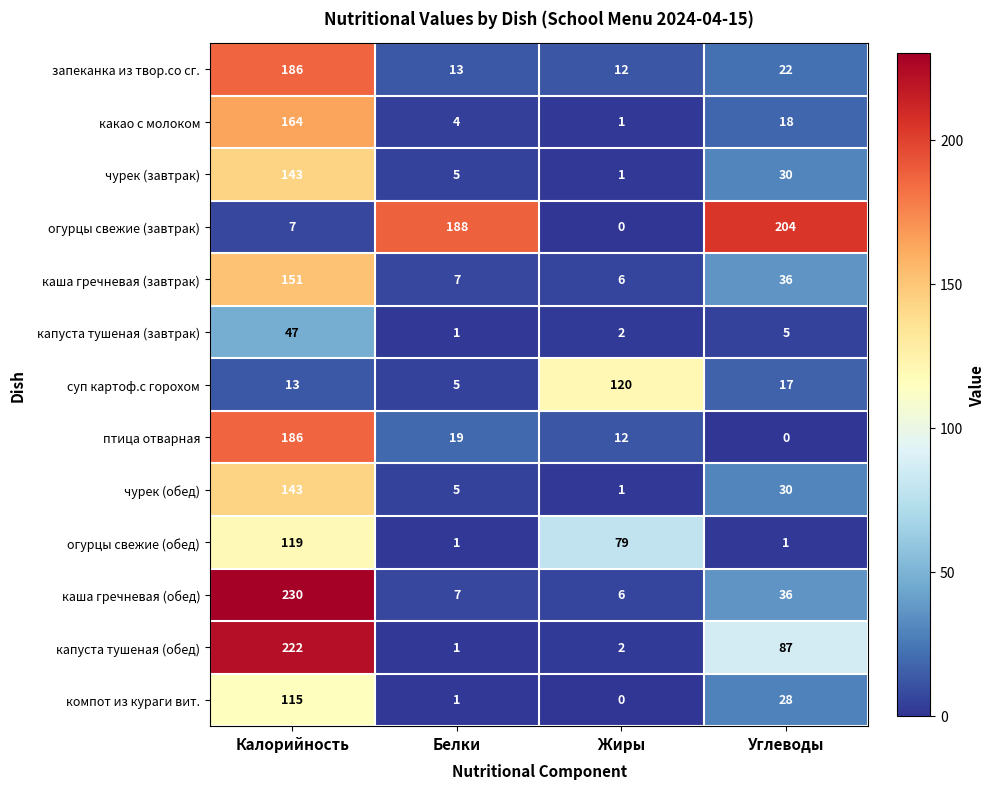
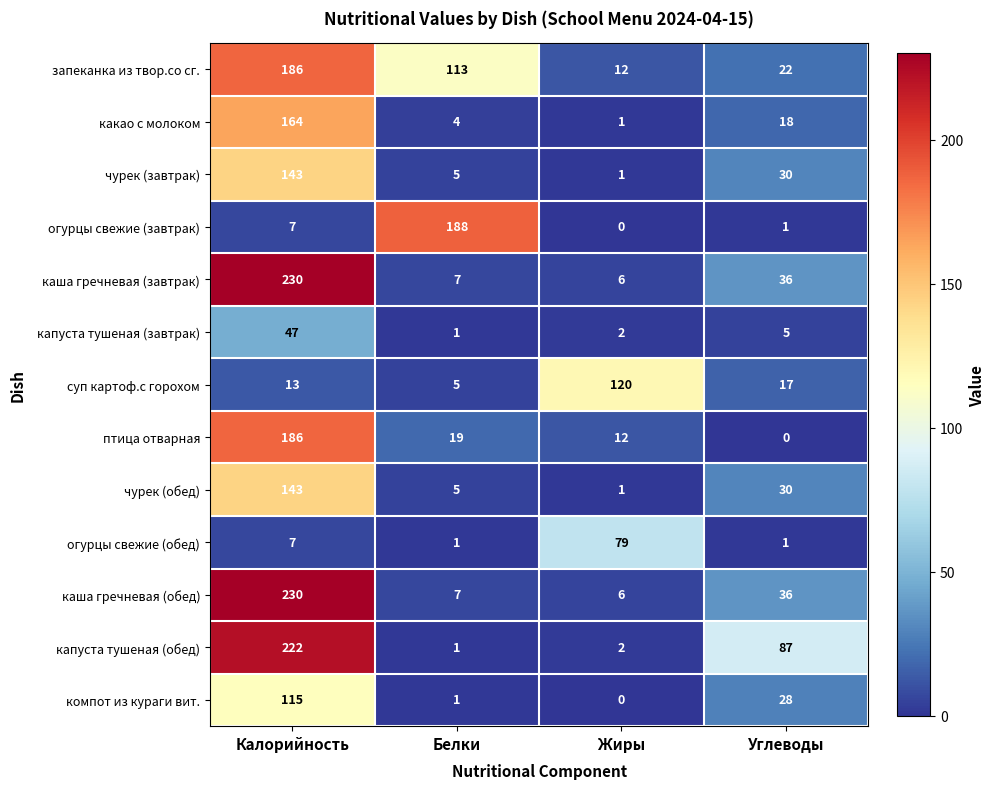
запеканка из твор.со сг., Белки: 13 -> 113
огурцы свежие (завтрак), Углеводы: 204 -> 1
каша гречневая (завтрак), Калорийность: 151 -> 230
огурцы свежие (обед), Калорийность: 119 -> 7
